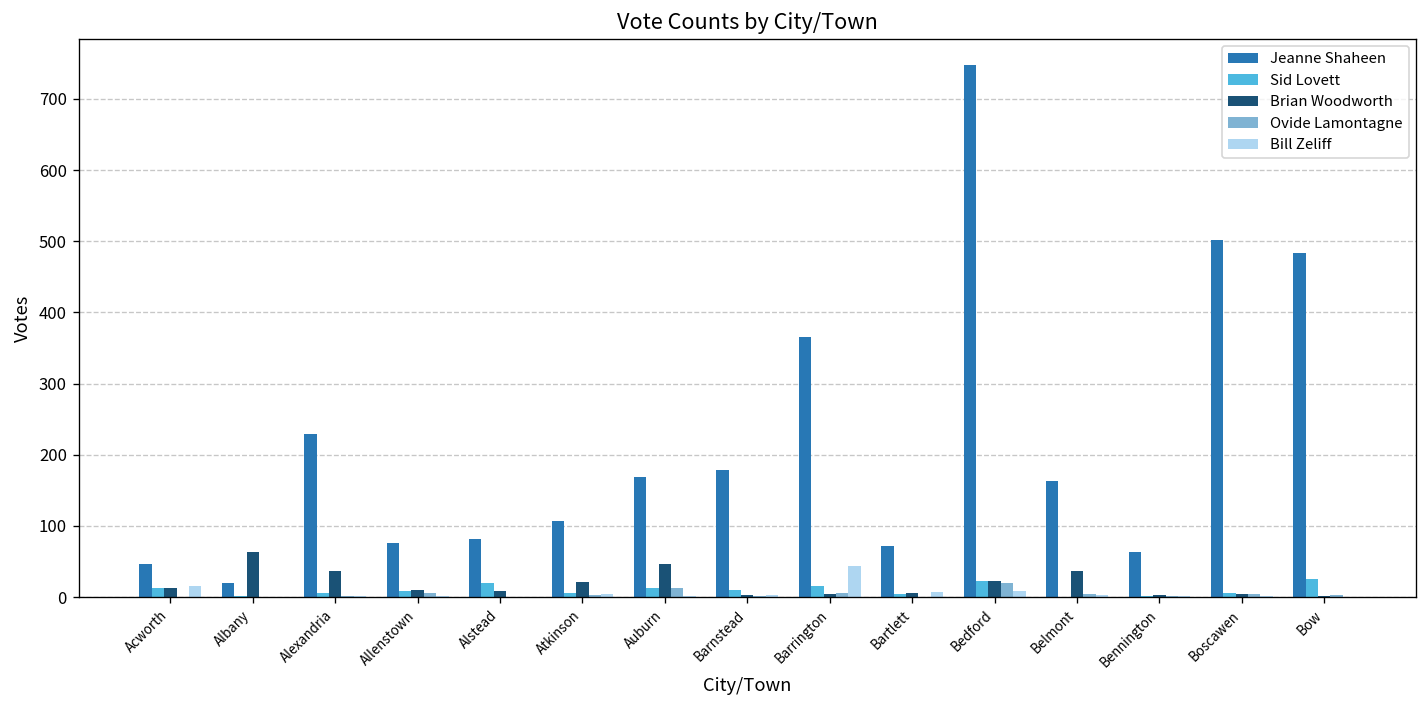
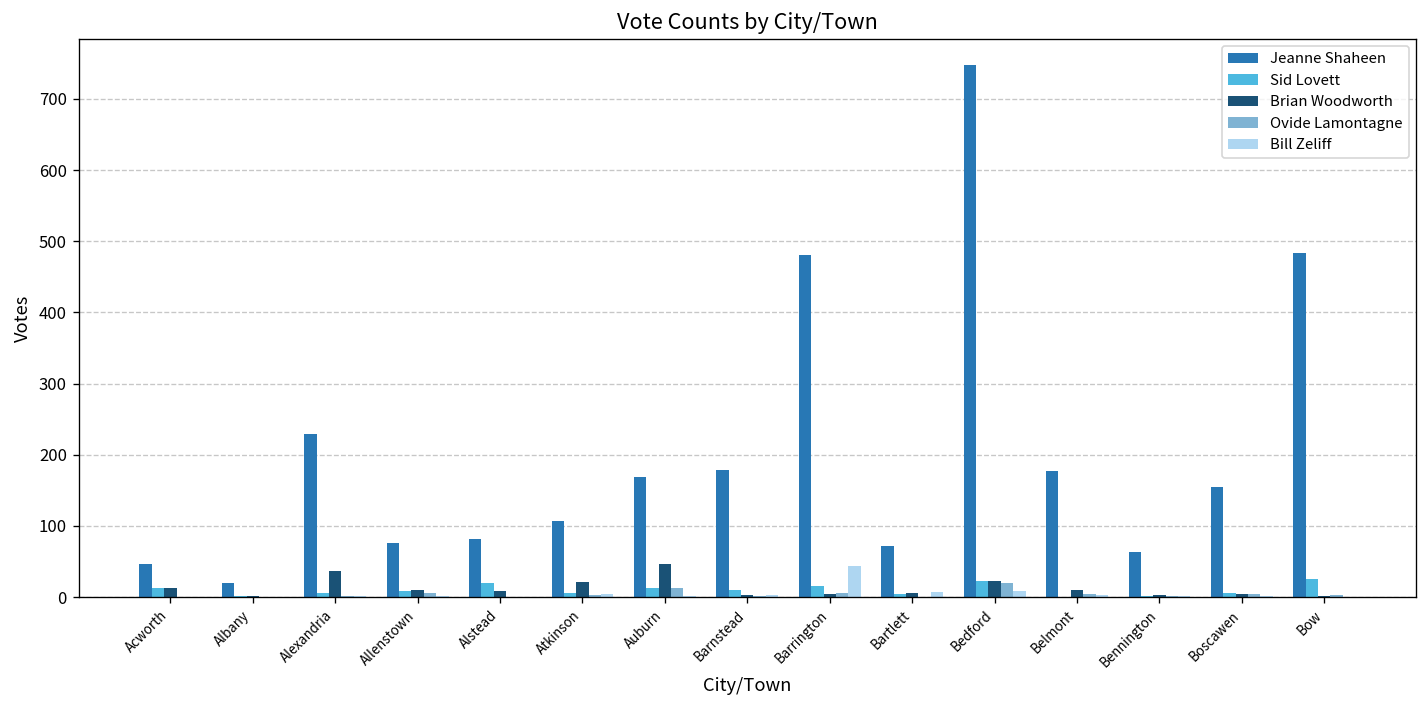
Bill Zeliff, Acworth: 20 -> 0
Brian Woodworth, Albany: 60 -> 0
Jeanne Shaheen, Barrington: 370 -> 480
Jeanne Shaheen, Belmont: 160 -> 180
Brian Woodworth, Belmont: 40 -> 10
Jeanne Shaheen, Boscawen: 500 -> 160
